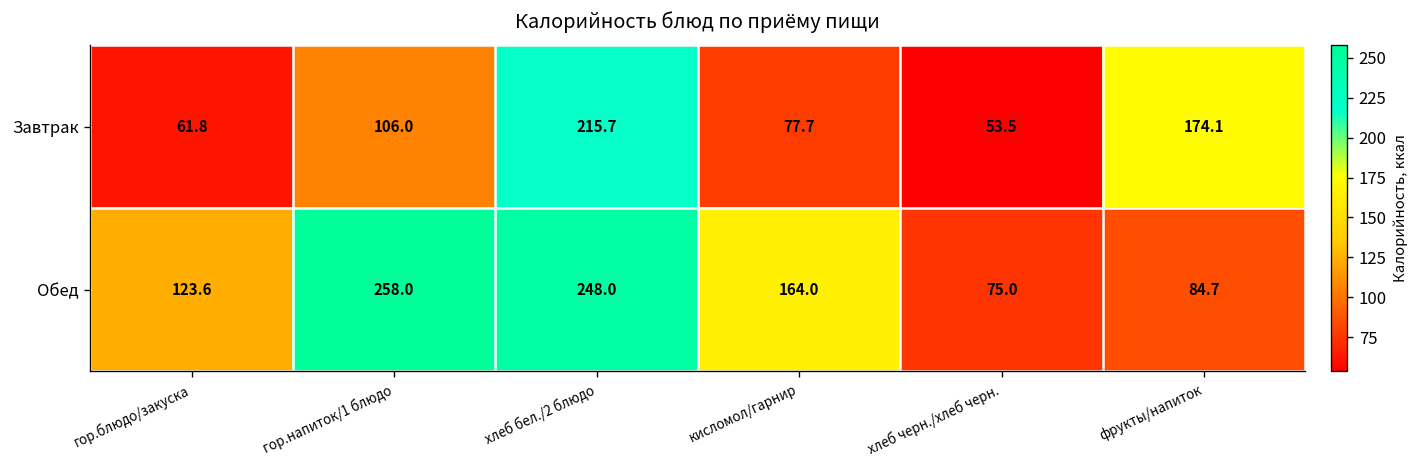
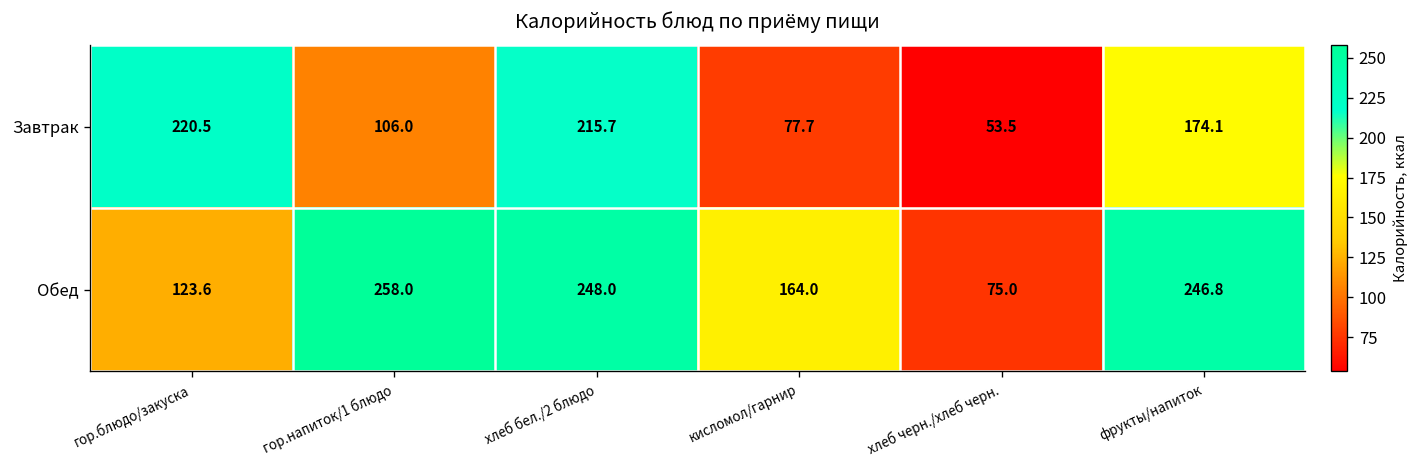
Завтрак, гор.блюдо/закуска: 61.8 -> 220.5
Обед, фрукты/напиток: 84.7 -> 246.8
